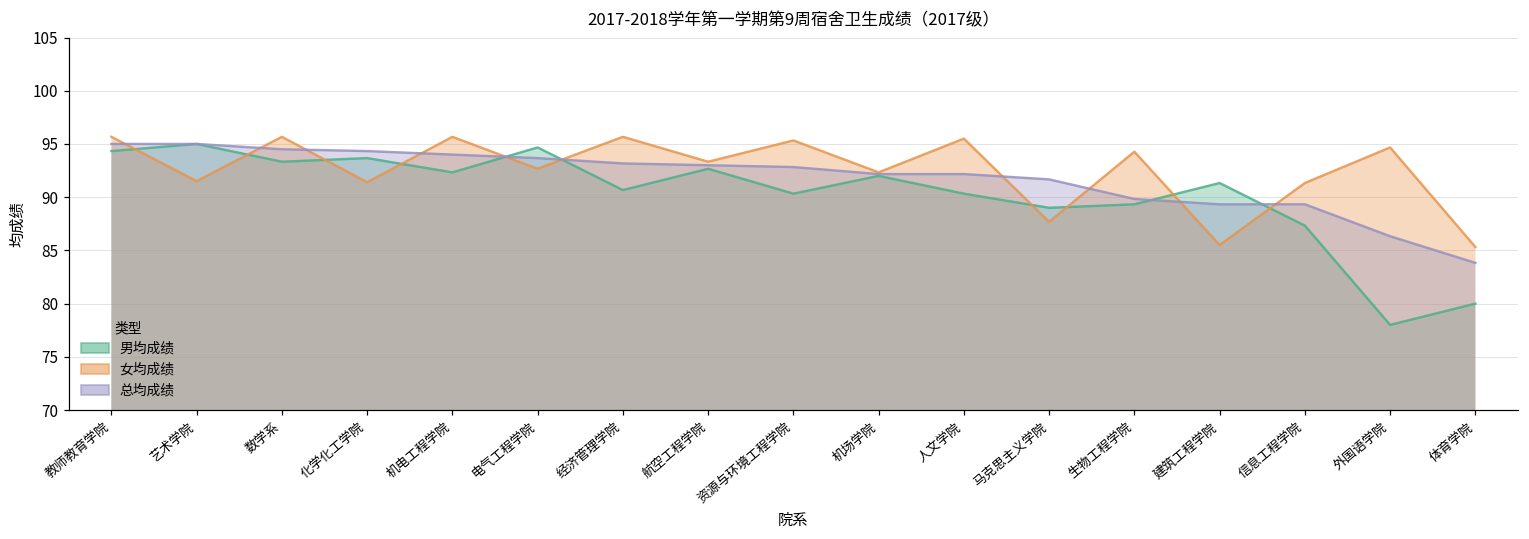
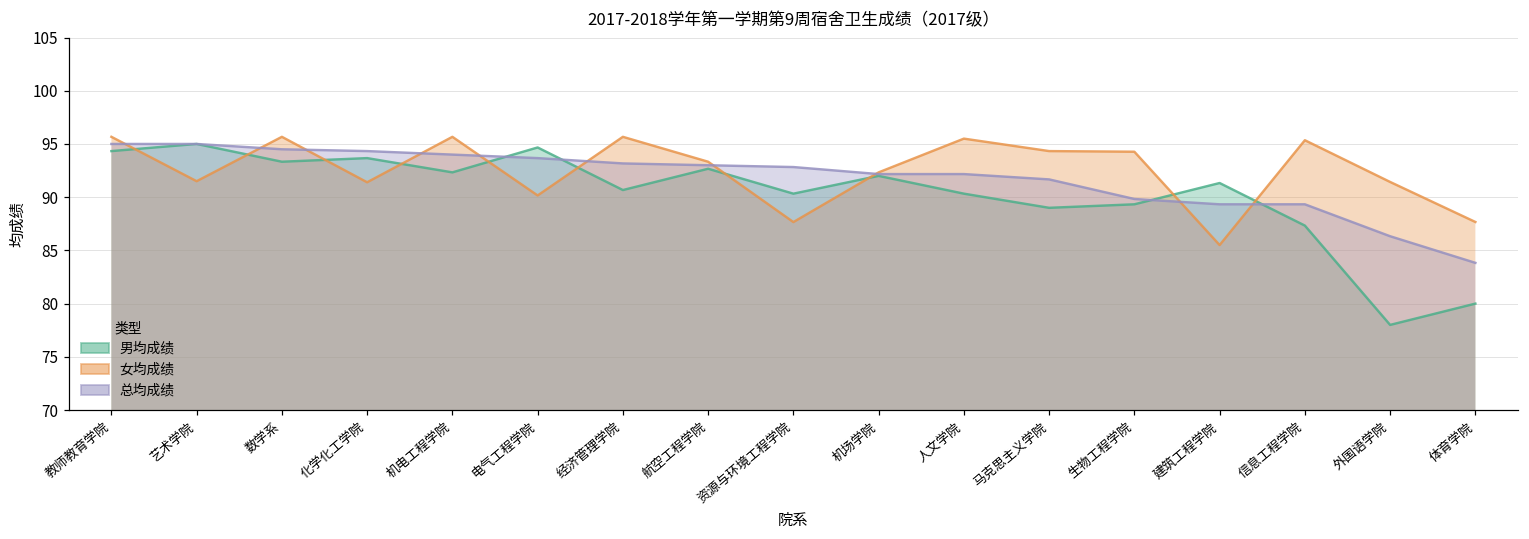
女均成绩, 电气工程学院: 93 -> 90
女均成绩, 资源与环境工程学院: 95 -> 88
女均成绩, 马克思主义学院: 88 -> 94
女均成绩, 信息工程学院: 91 -> 95
女均成绩, 外国语学院: 95 -> 91
女均成绩, 体育学院: 85 -> 88
